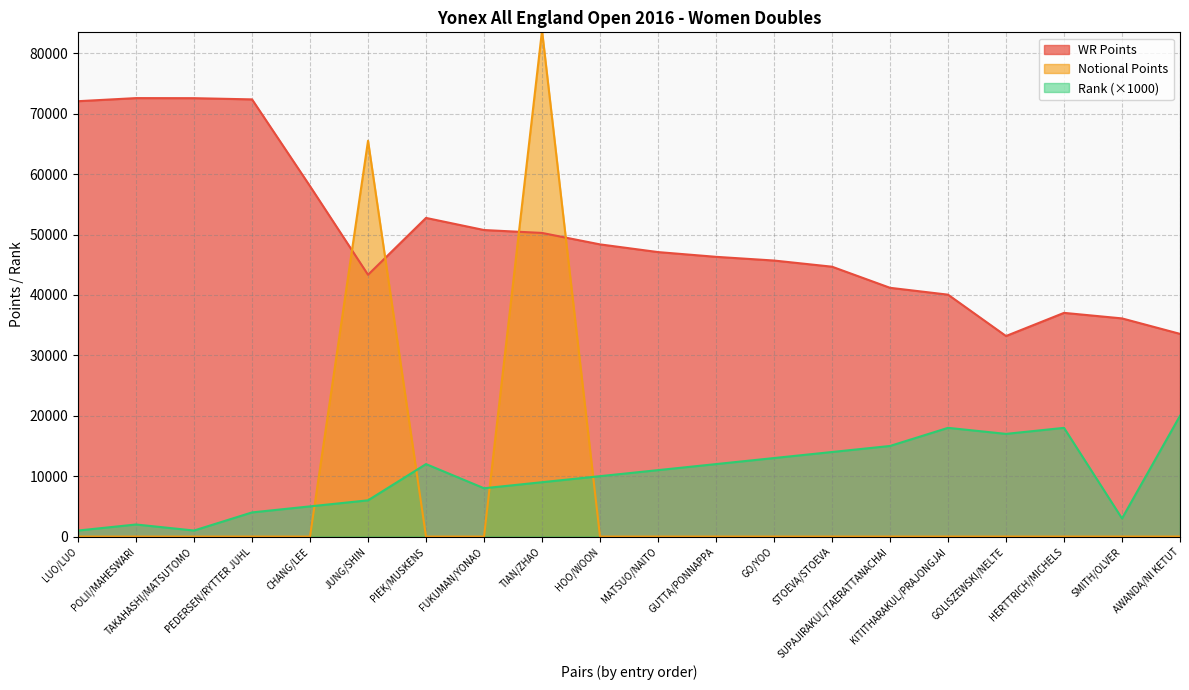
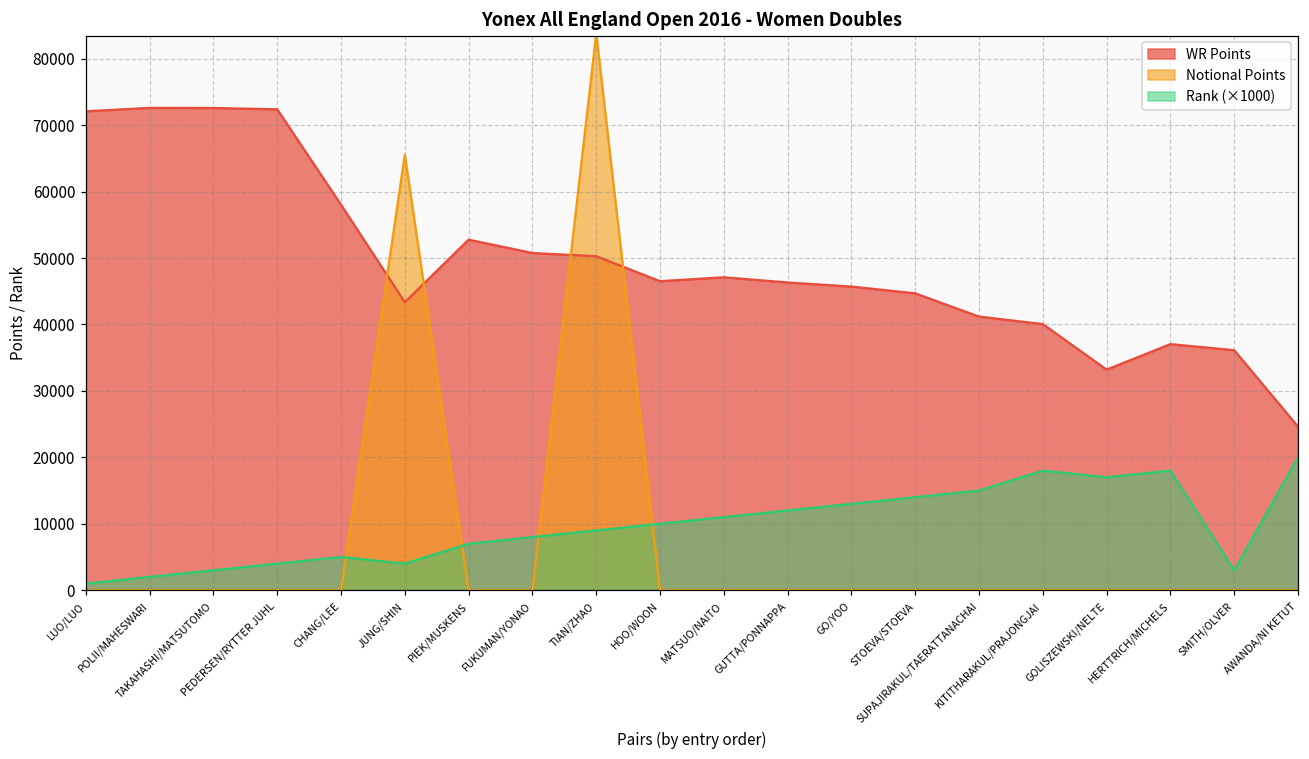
Rank (×1000), TAKAHASHI/MATSUTOMO: 1000 -> 3000
Rank (×1000), JUNG/SHIN: 6000 -> 4000
Rank (×1000), PIEK/MUSKENS: 12000 -> 7000
WR Points, HOO/WOON: 48000 -> 47000
WR Points, AWANDA/NI KETUT: 34000 -> 25000
